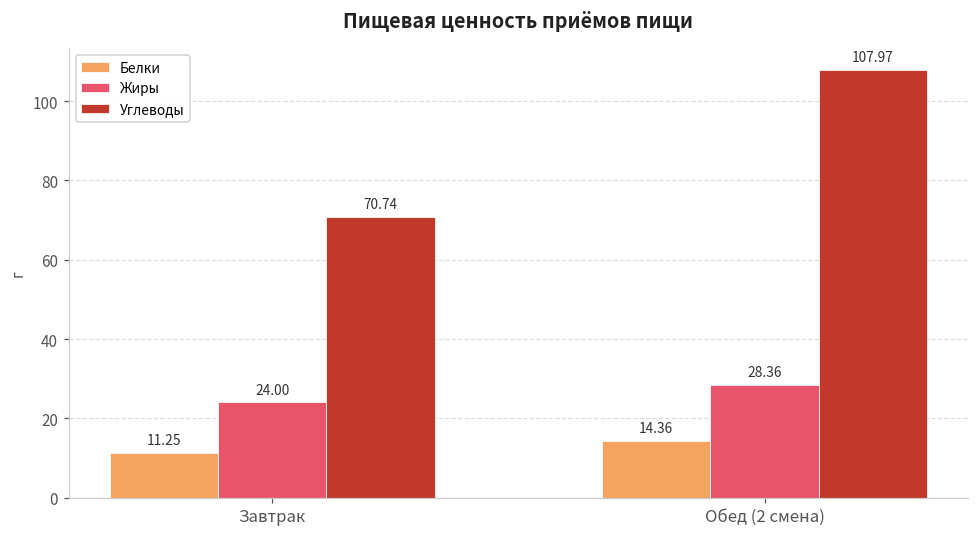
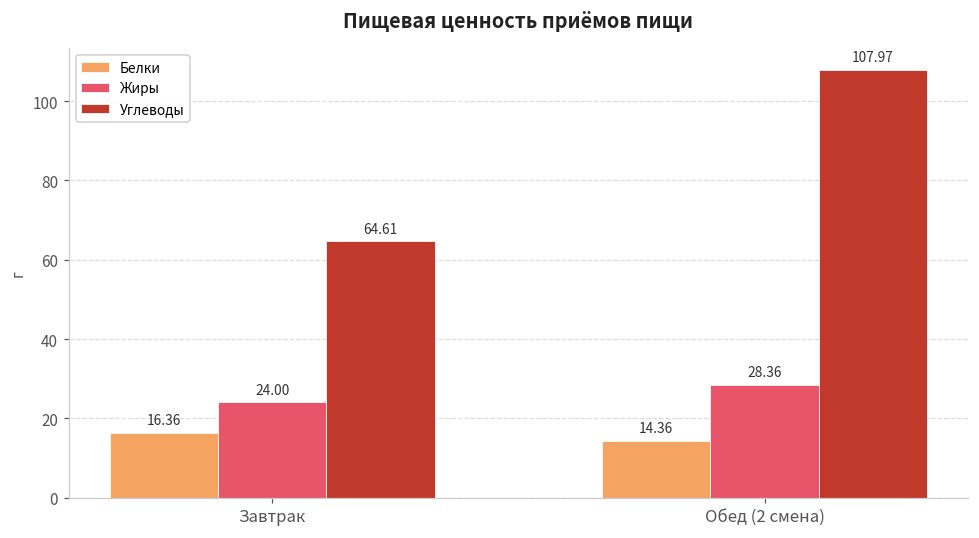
Белки, Завтрак: 11.25 -> 16.36
Углеводы, Завтрак: 70.74 -> 64.61
